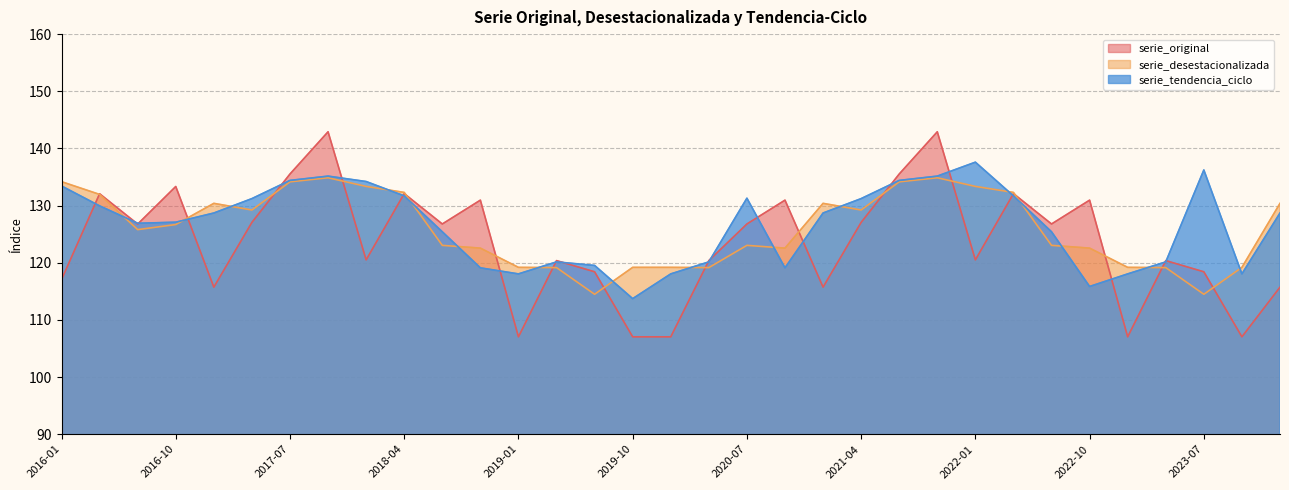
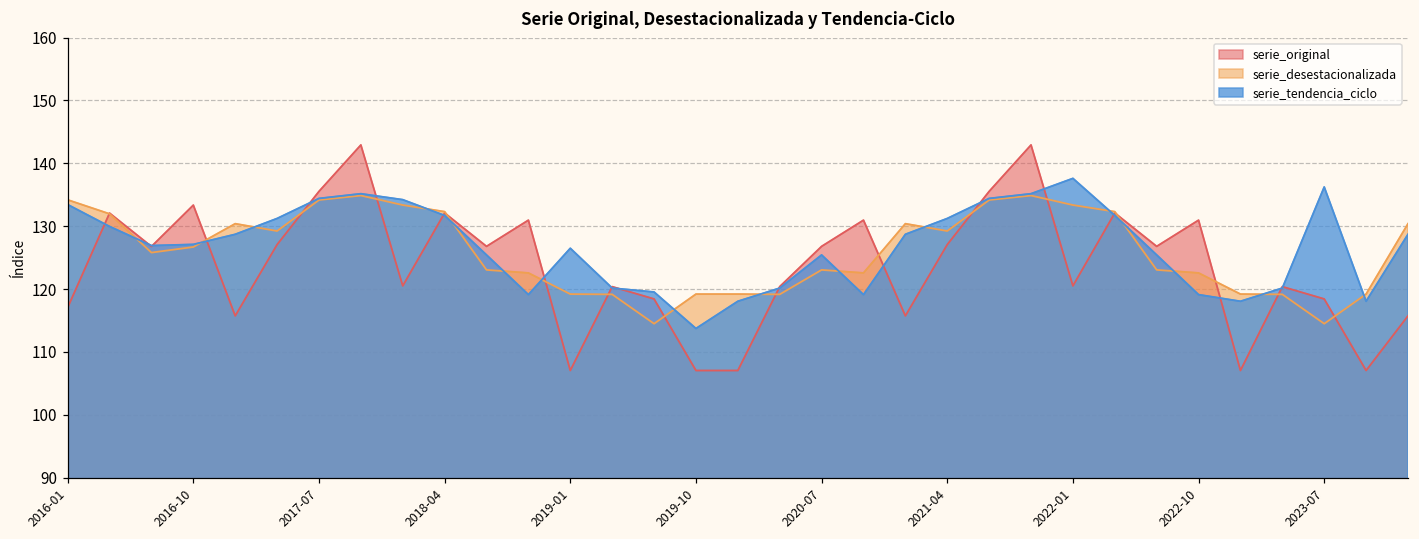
serie_tendencia_ciclo, 2019-01: 118 -> 126
serie_tendencia_ciclo, 2020-07: 131 -> 125
serie_tendencia_ciclo, 2022-10: 116 -> 119
